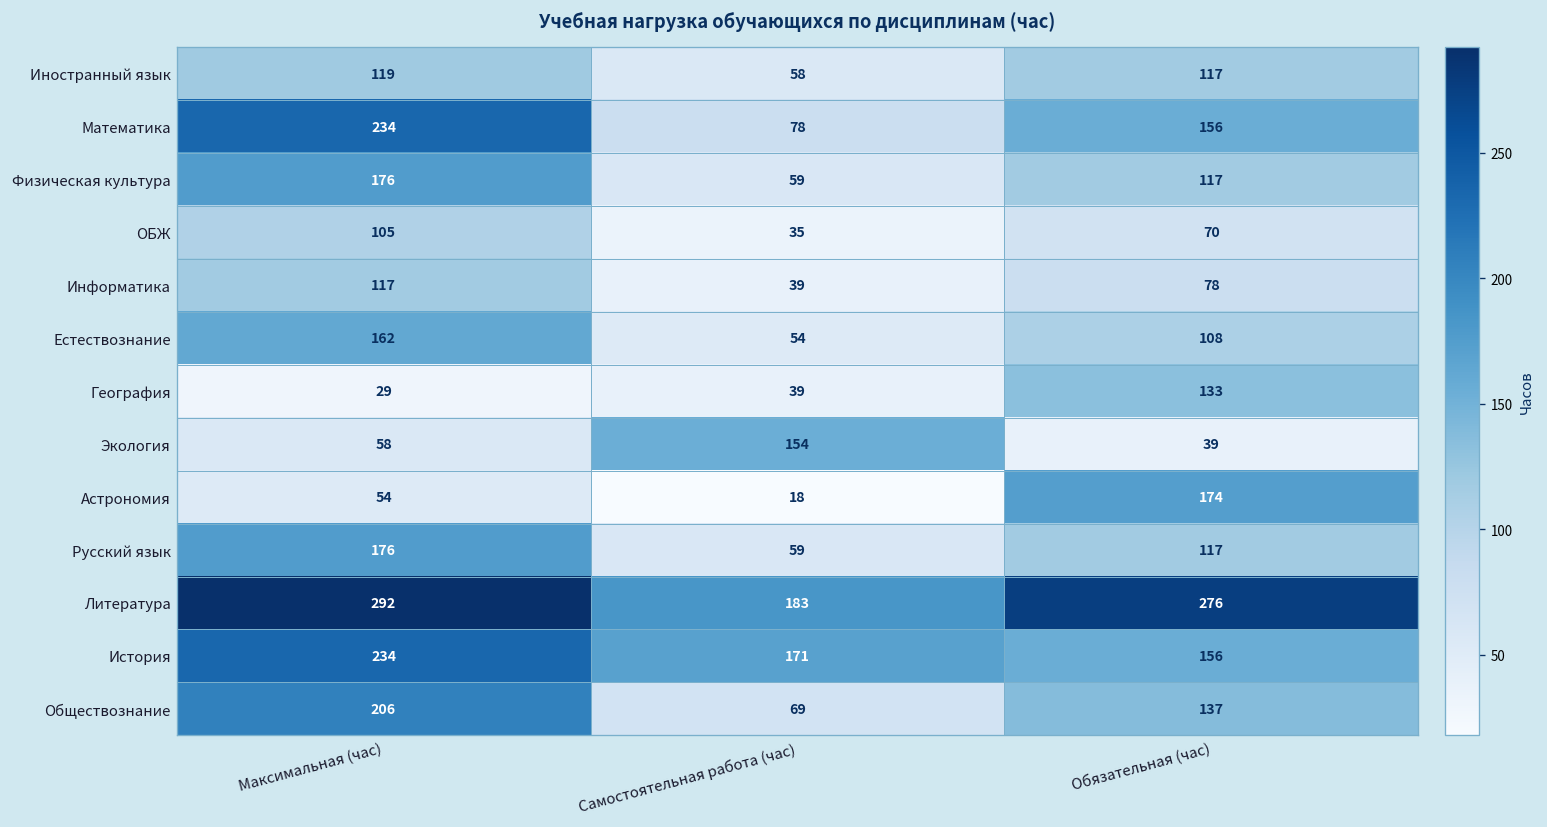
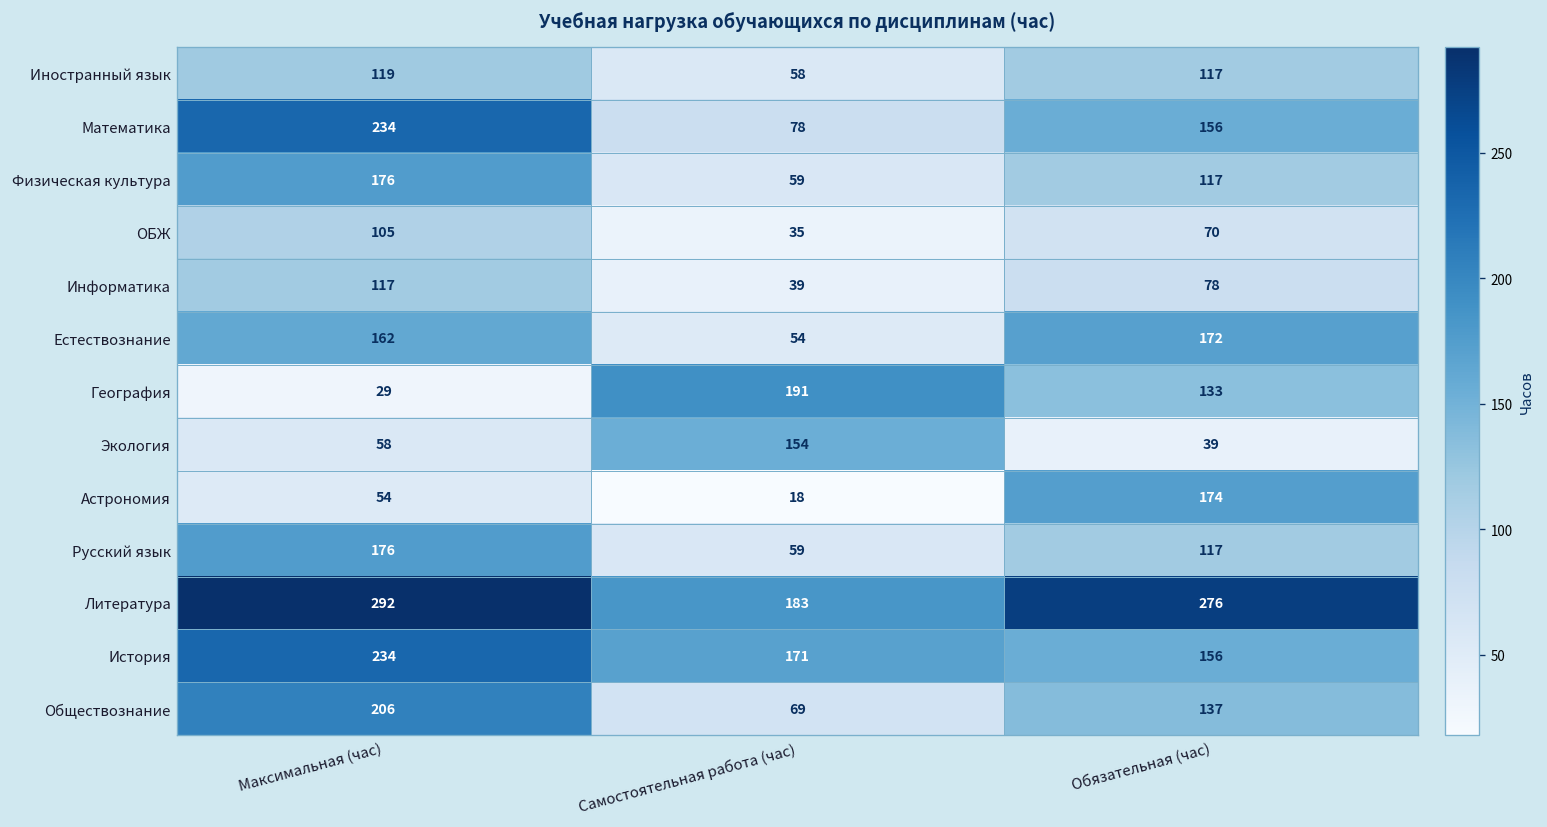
Естествознание, Обязательная (час): 108 -> 172
География, Самостоятельная работа (час): 39 -> 191
